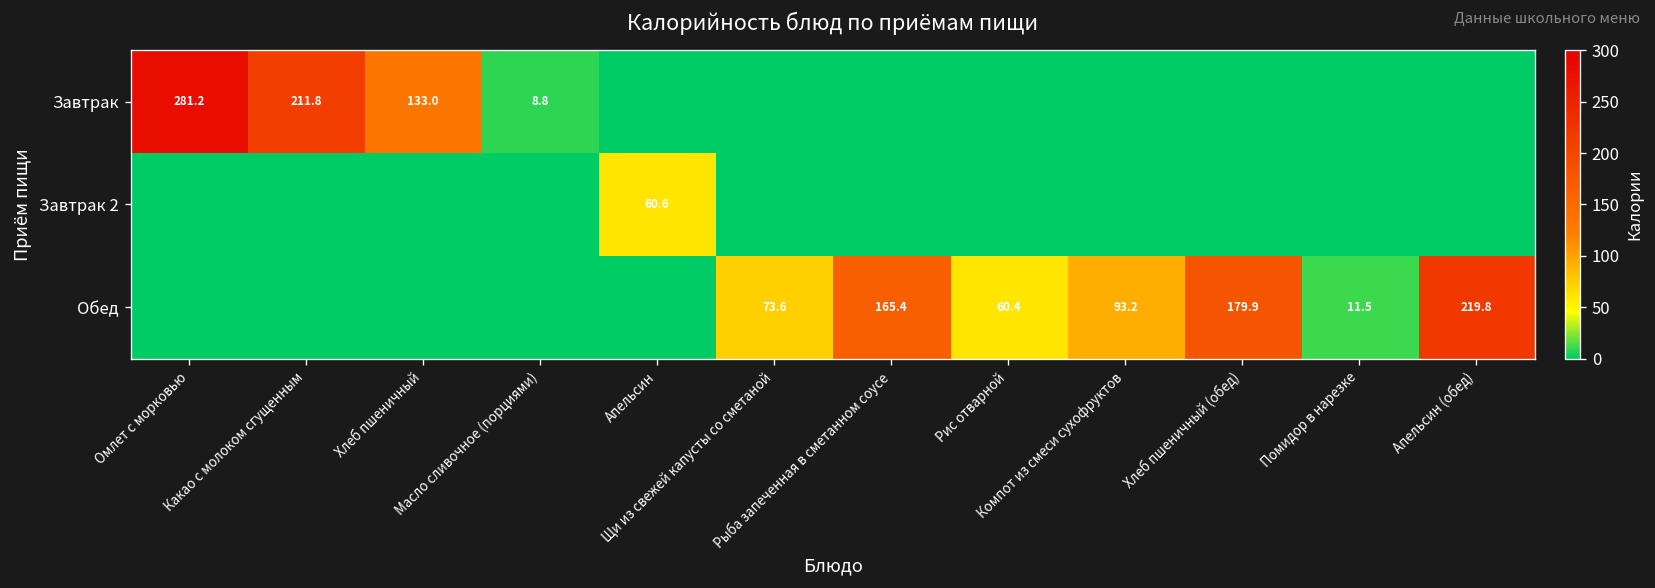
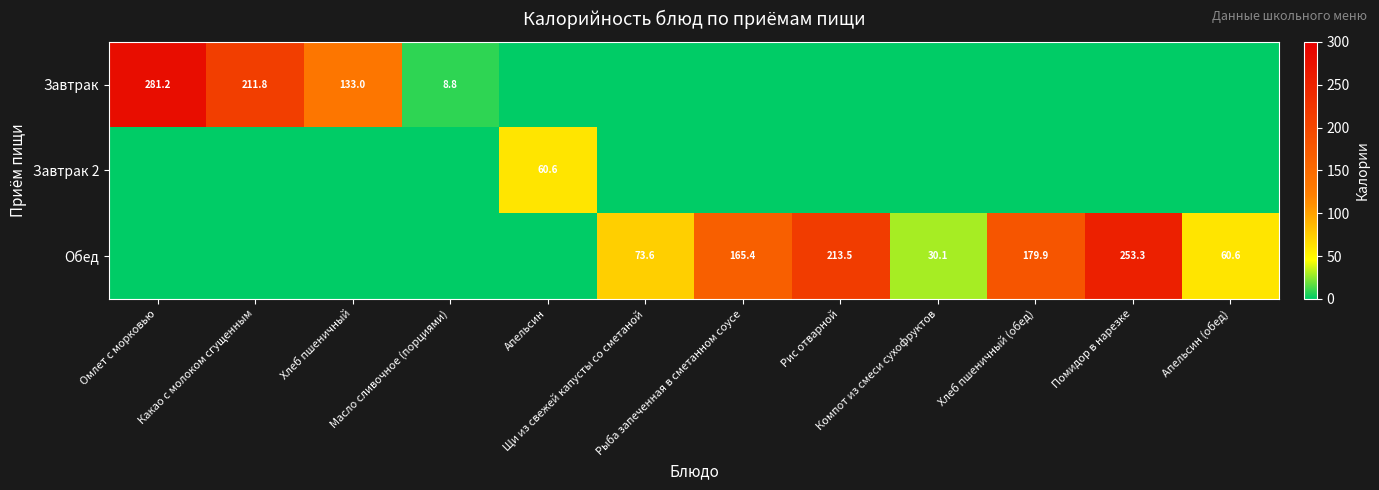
Обед, Рис отварной: 60.4 -> 213.5
Обед, Компот из смеси сухофруктов: 93.2 -> 30.1
Обед, Помидор в нарезке: 11.5 -> 253.3
Обед, Апельсин (обед): 219.8 -> 60.6
